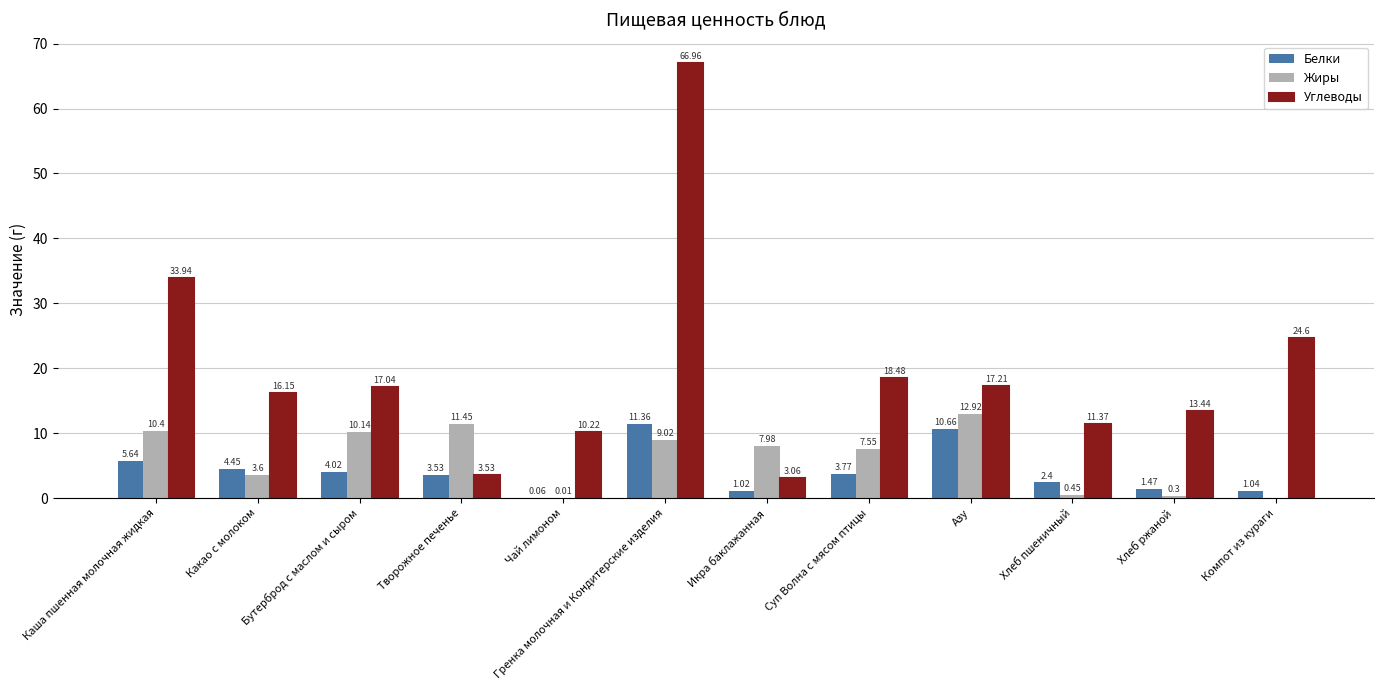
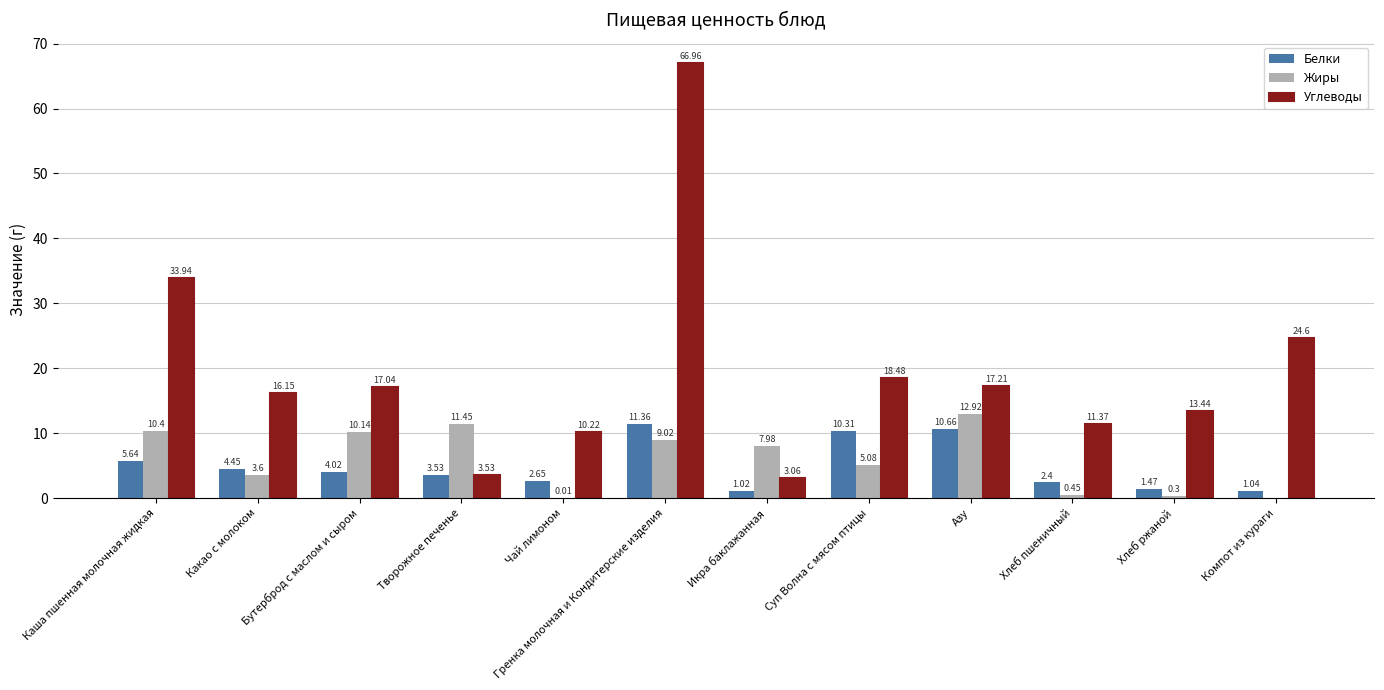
Белки, Чай лимоном: 0.06 -> 2.65
Белки, Суп Волна с мясом птицы: 3.77 -> 10.31
Жиры, Суп Волна с мясом птицы: 7.55 -> 5.08
